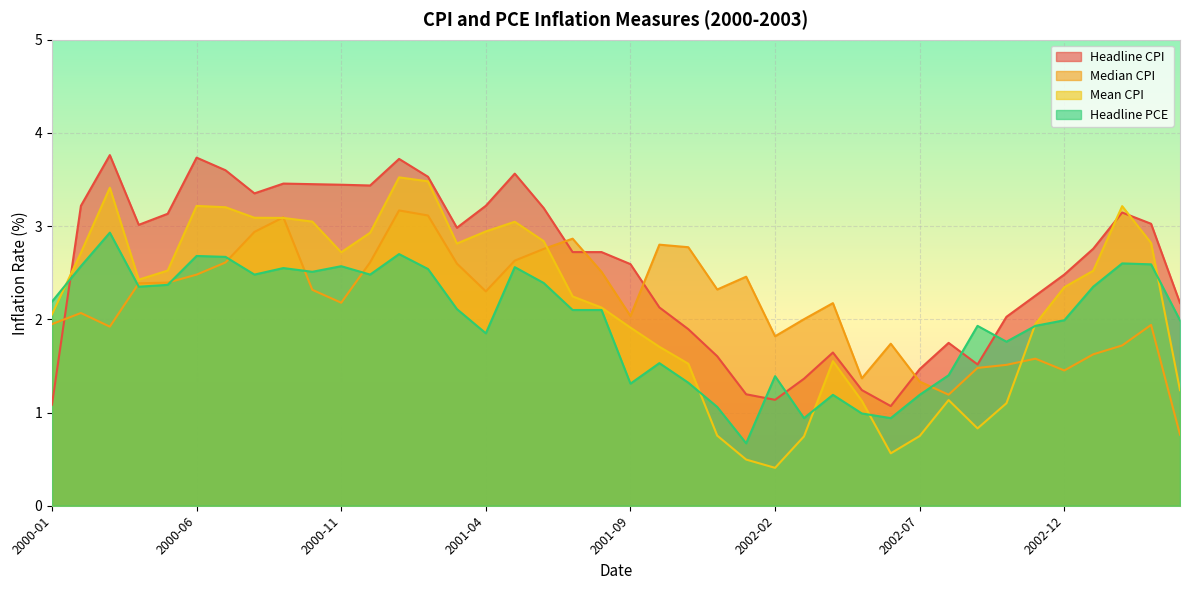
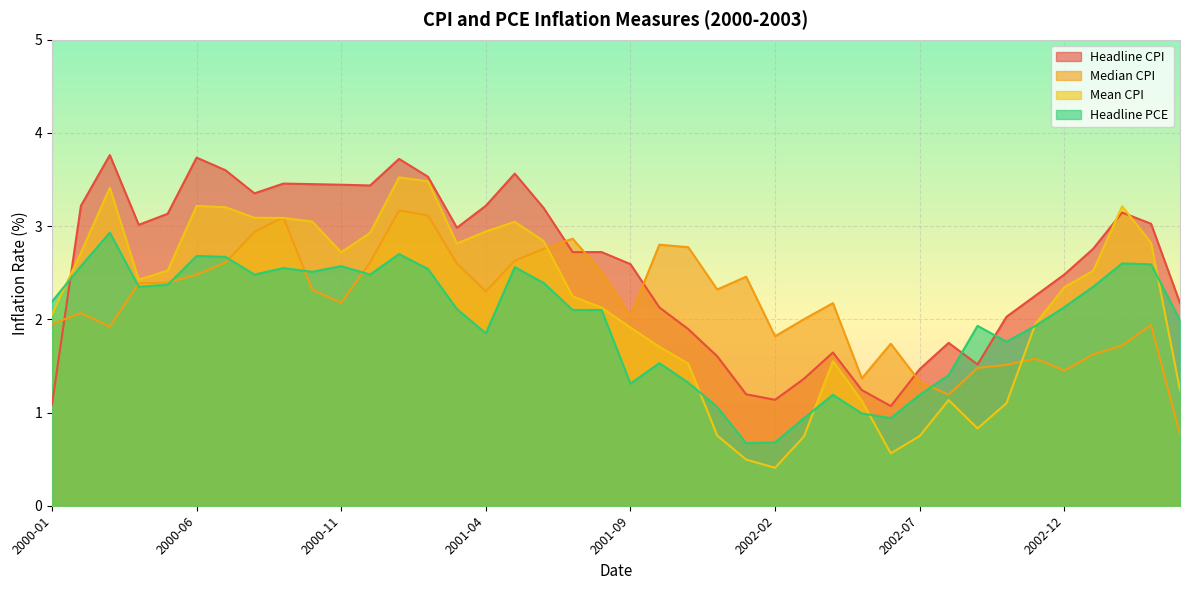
Headline PCE, 2002-02: 1.4 -> 0.7
Headline PCE, 2002-12: 2.0 -> 2.1
